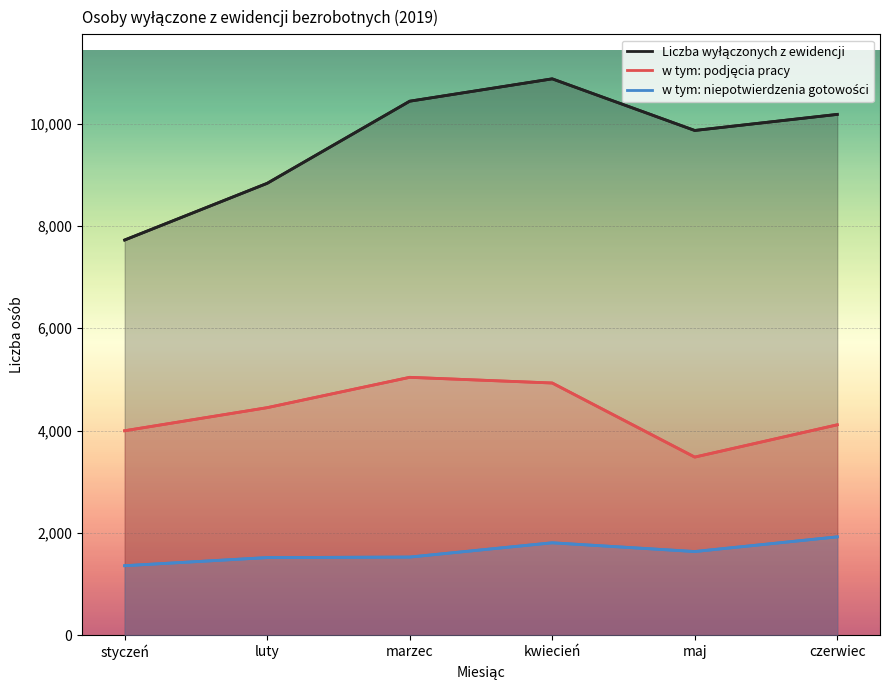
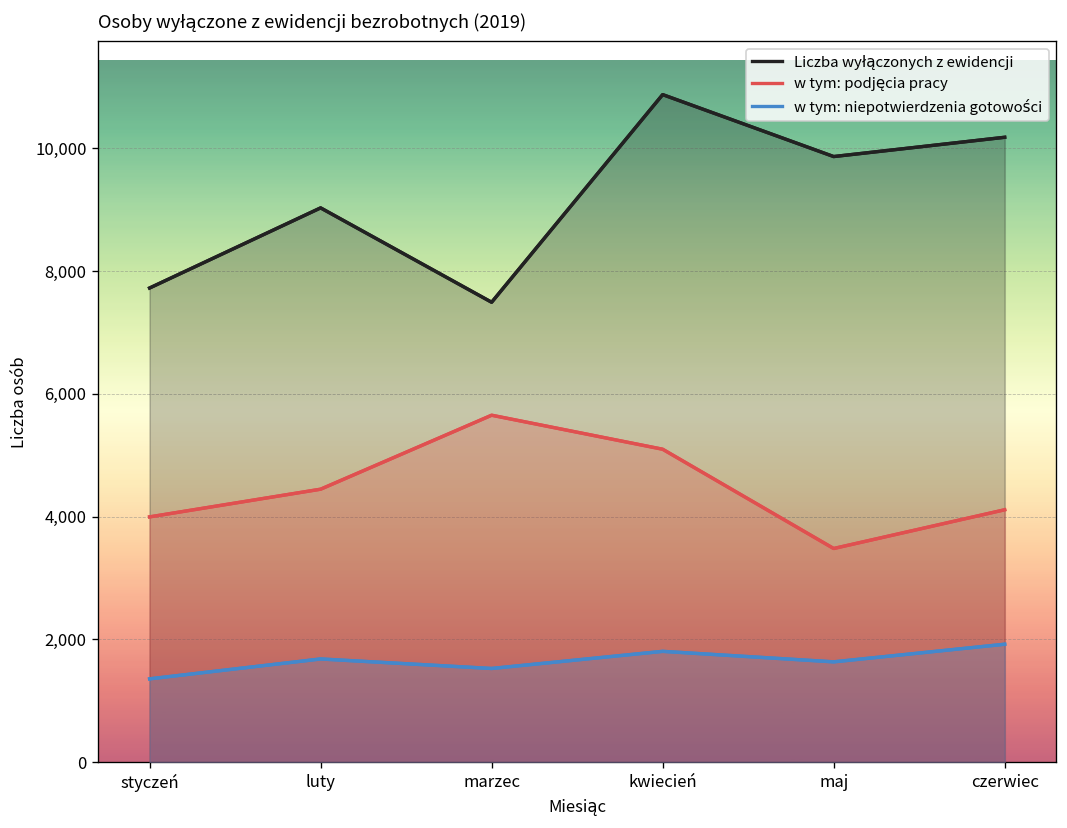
Liczba wyłączonych z ewidencji, luty: 8,800 -> 9,000
w tym: niepotwierdzenia gotowości, luty: 1,500 -> 1,700
Liczba wyłączonych z ewidencji, marzec: 10,400 -> 7,500
w tym: podjęcia pracy, marzec: 5,000 -> 5,700
w tym: podjęcia pracy, kwiecień: 4,900 -> 5,100
